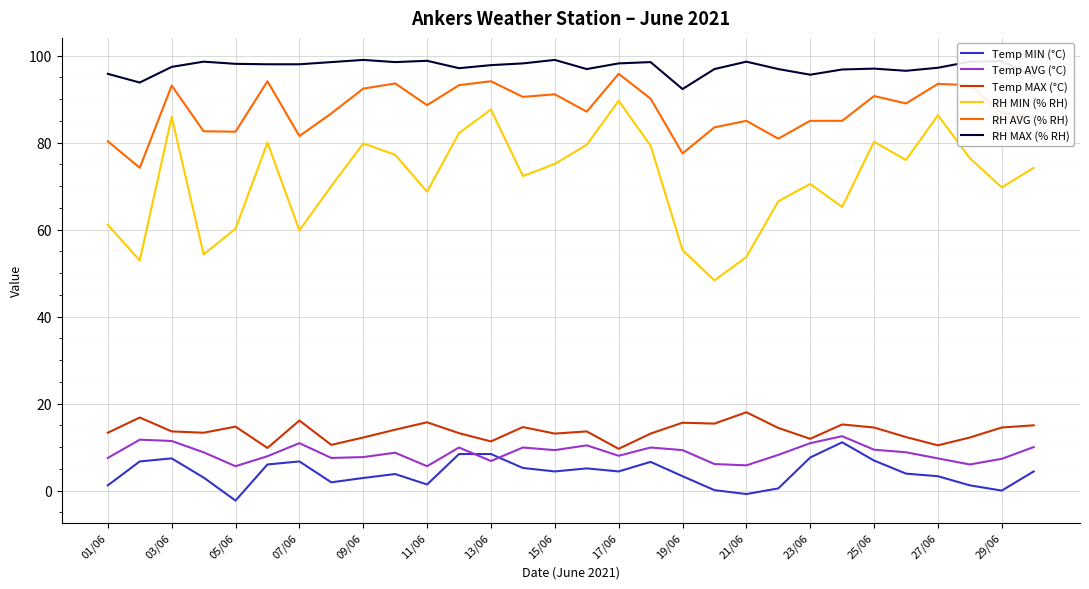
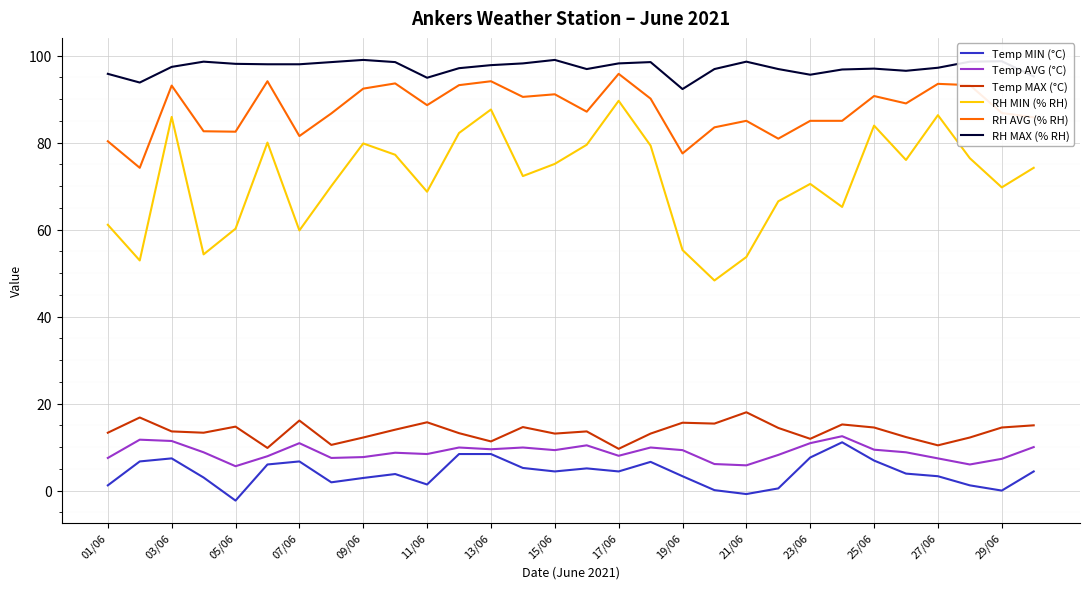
Temp AVG (°C), 11/06: 6 -> 8
RH MAX (% RH), 11/06: 99 -> 95
Temp AVG (°C), 13/06: 7 -> 10
RH MIN (% RH), 25/06: 80 -> 84
